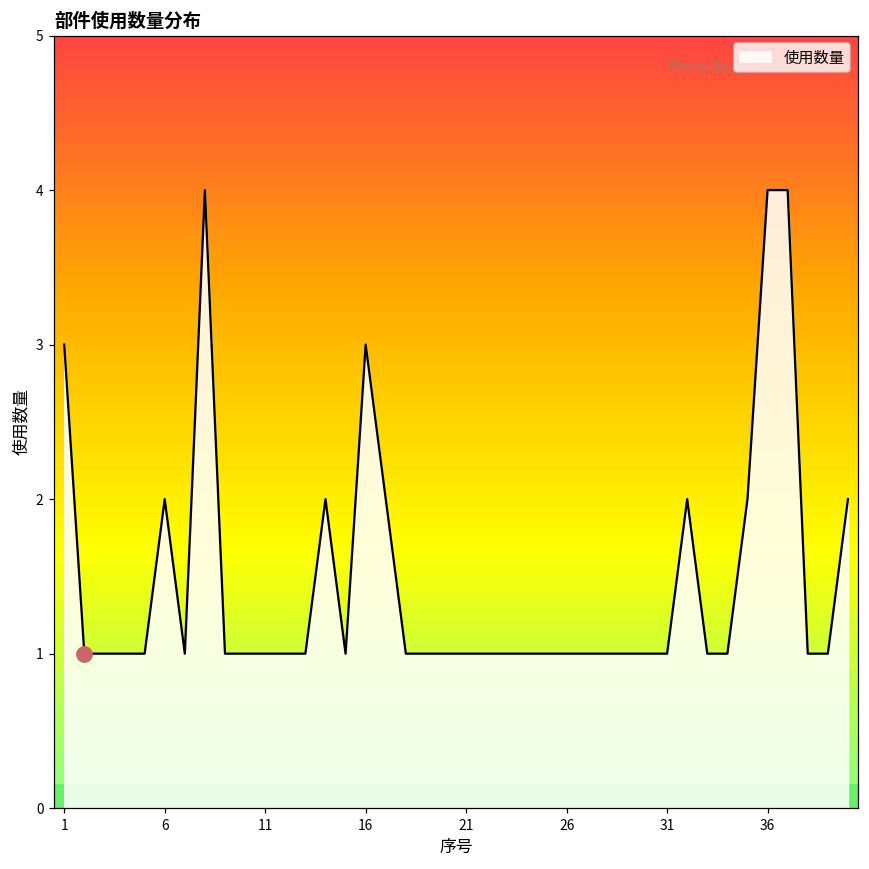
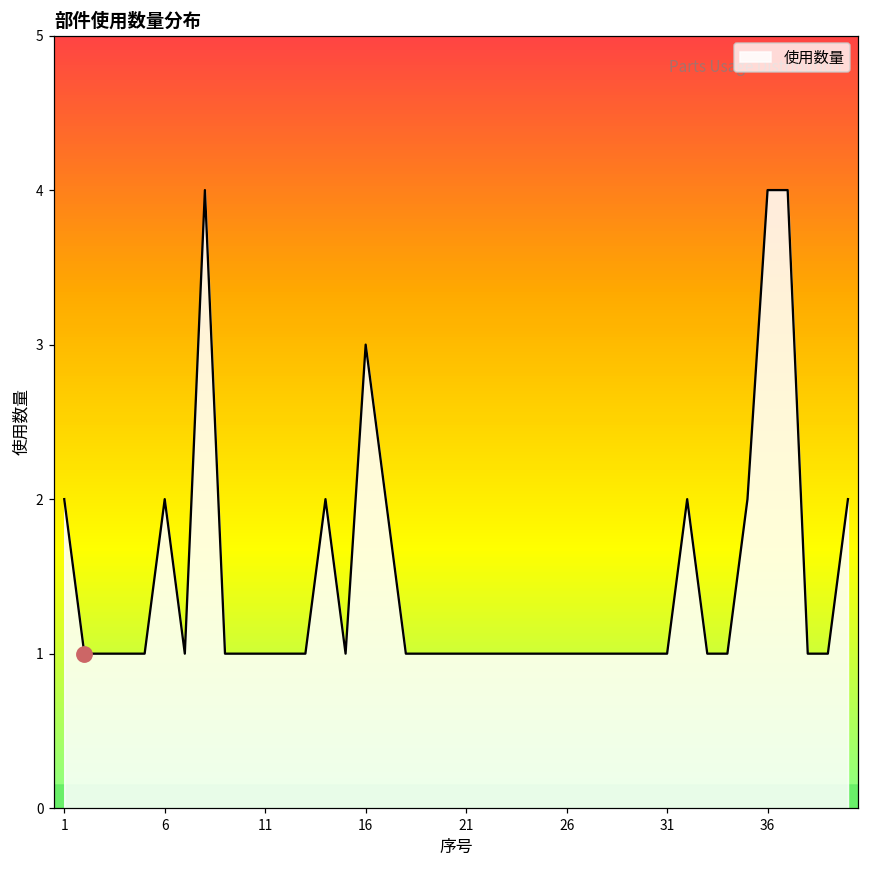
使用数量, 1: 3 -> 2
